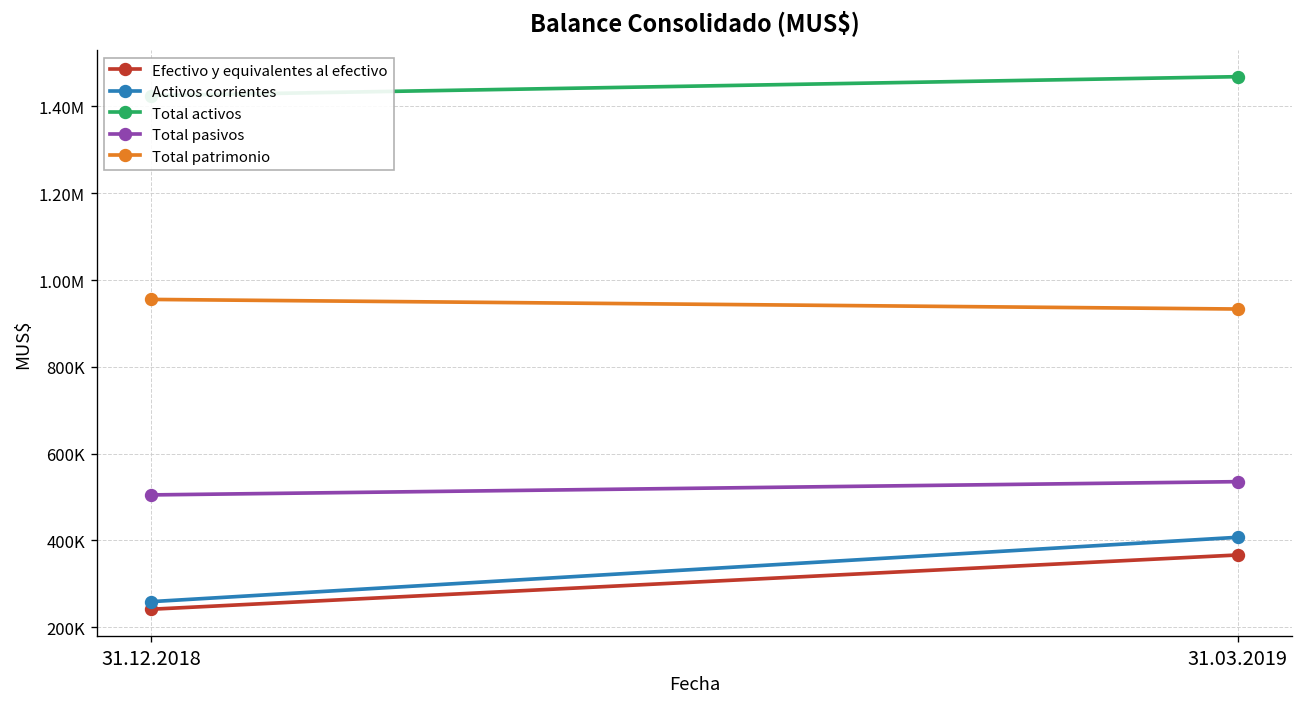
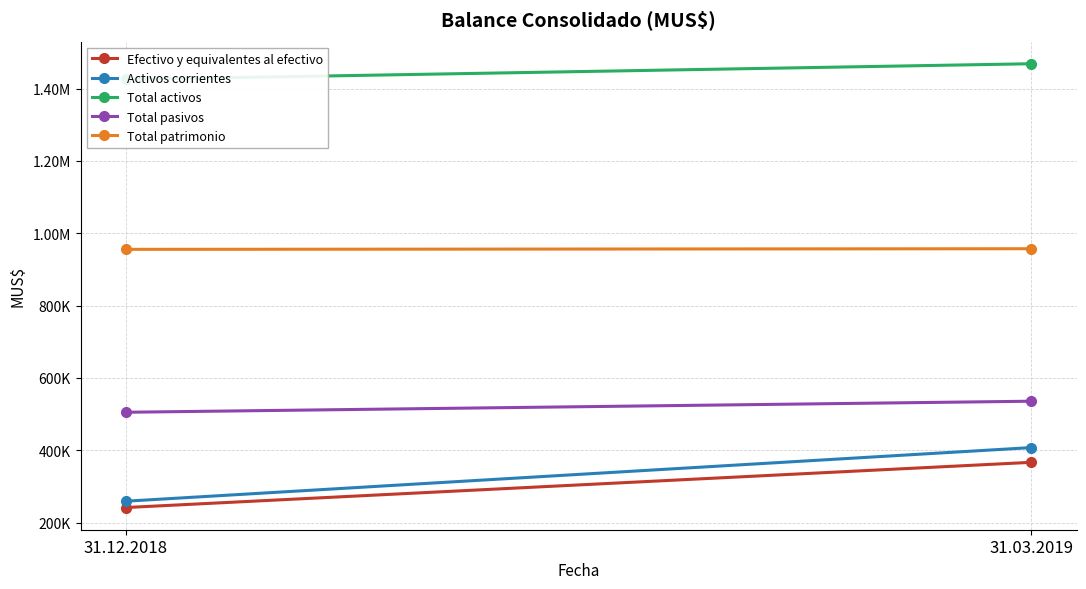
Total patrimonio, 31.03.2019: 930000 -> 960000
